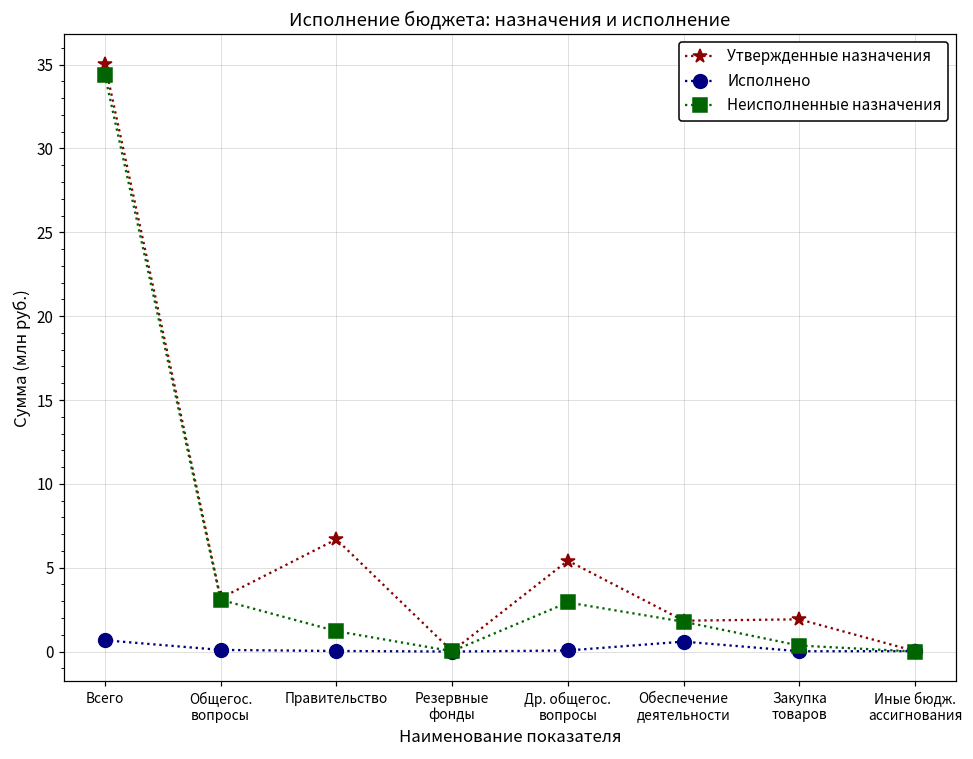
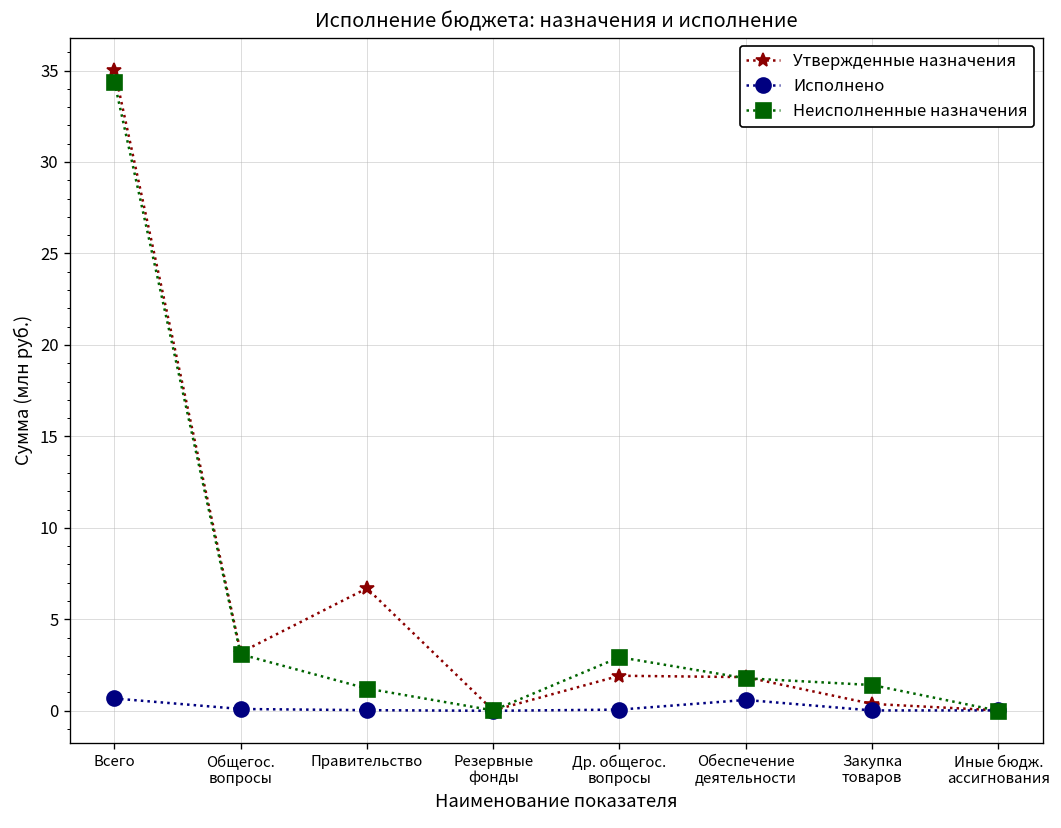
Утвержденные назначения, Др. общегос. вопросы: 5.4 -> 1.9
Утвержденные назначения, Закупка товаров: 1.9 -> 0.4
Неисполненные назначения, Закупка товаров: 0.4 -> 1.4
